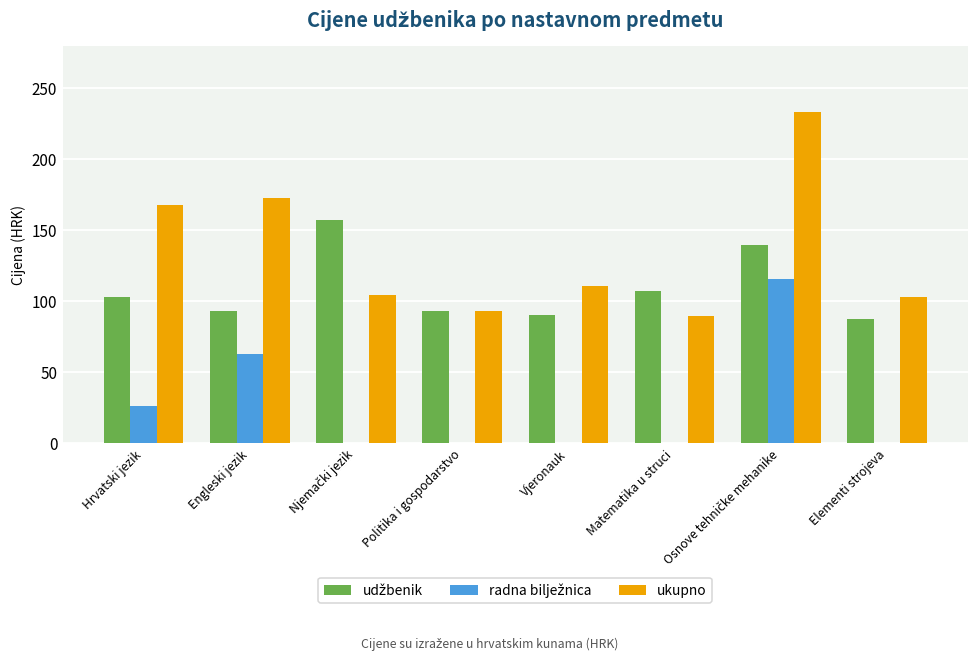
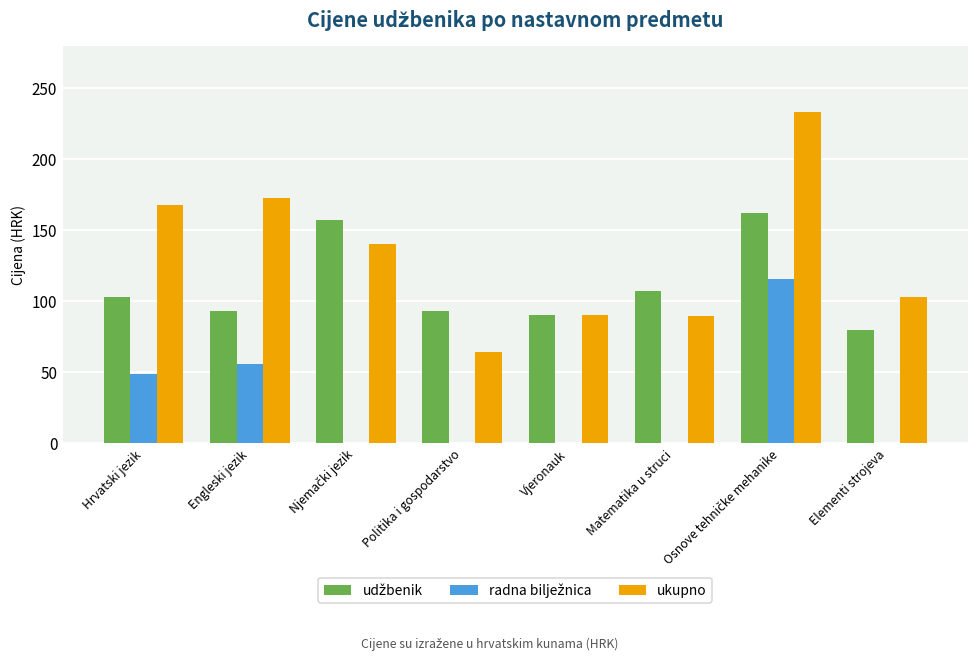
radna bilježnica, Hrvatski jezik: 26 -> 49
radna bilježnica, Engleski jezik: 63 -> 56
ukupno, Njemački jezik: 104 -> 140
ukupno, Politika i gospodarstvo: 93 -> 64
ukupno, Vjeronauk: 111 -> 90
udžbenik, Osnove tehničke mehanike: 140 -> 162
udžbenik, Elementi strojeva: 88 -> 80
